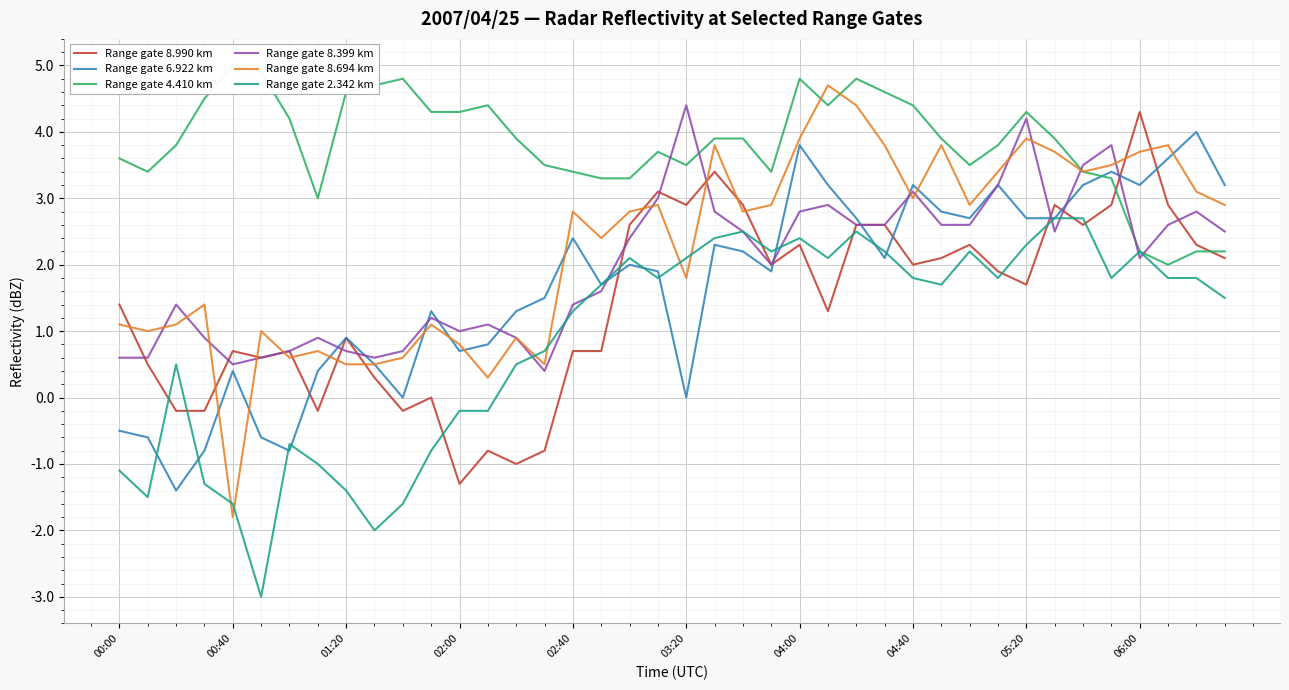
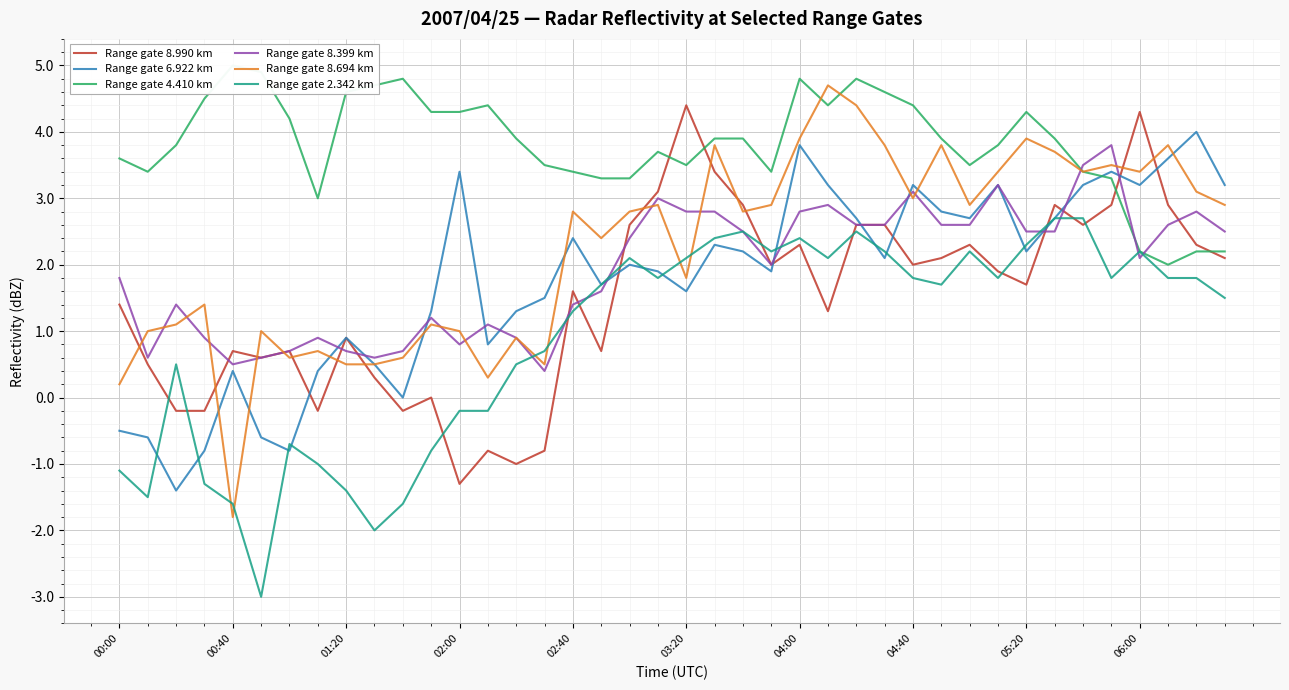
Range gate 8.399 km, 00:00: 0.6 -> 1.8
Range gate 8.694 km, 00:00: 1.1 -> 0.2
Range gate 6.922 km, 02:00: 0.7 -> 3.4
Range gate 8.399 km, 02:00: 1.0 -> 0.8
Range gate 8.694 km, 02:00: 0.8 -> 1.0
Range gate 8.990 km, 02:40: 0.7 -> 1.6
Range gate 8.990 km, 03:20: 2.9 -> 4.4
Range gate 6.922 km, 03:20: 0.0 -> 1.6
Range gate 8.399 km, 03:20: 4.4 -> 2.8
Range gate 6.922 km, 05:20: 2.7 -> 2.2
Range gate 8.399 km, 05:20: 4.2 -> 2.5
Range gate 8.694 km, 06:00: 3.7 -> 3.4
